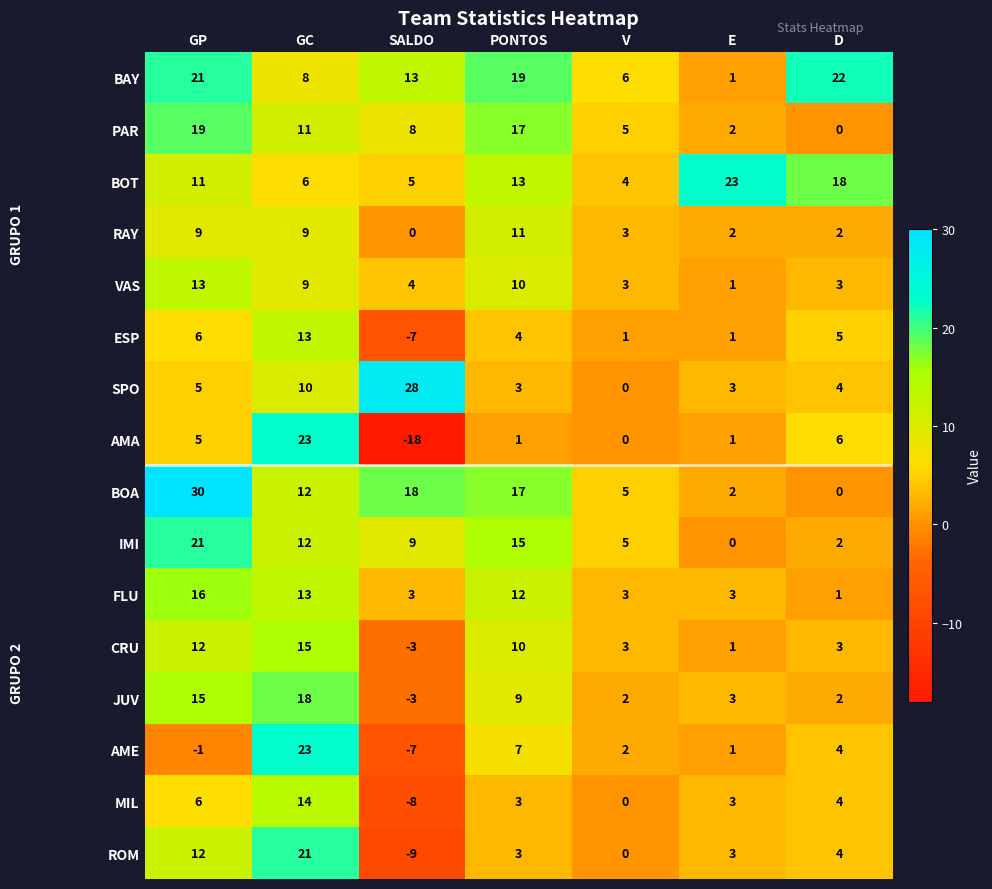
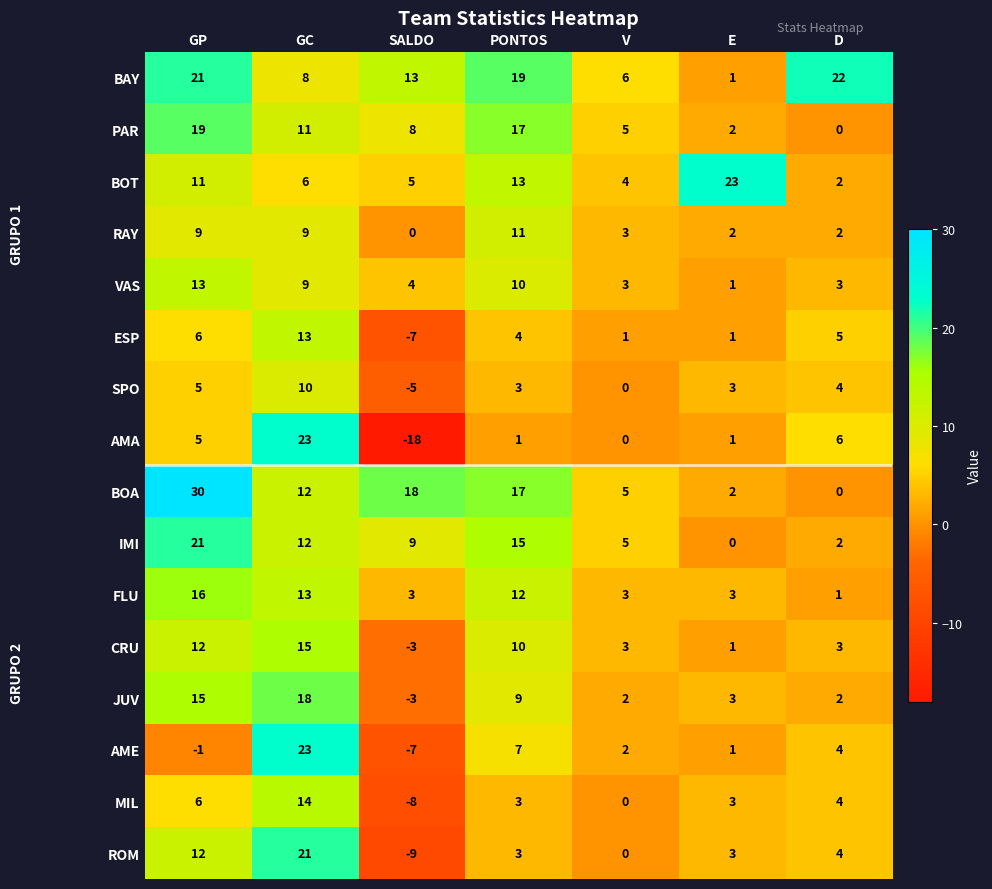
BOT, D: 18 -> 2
SPO, SALDO: 28 -> -5
